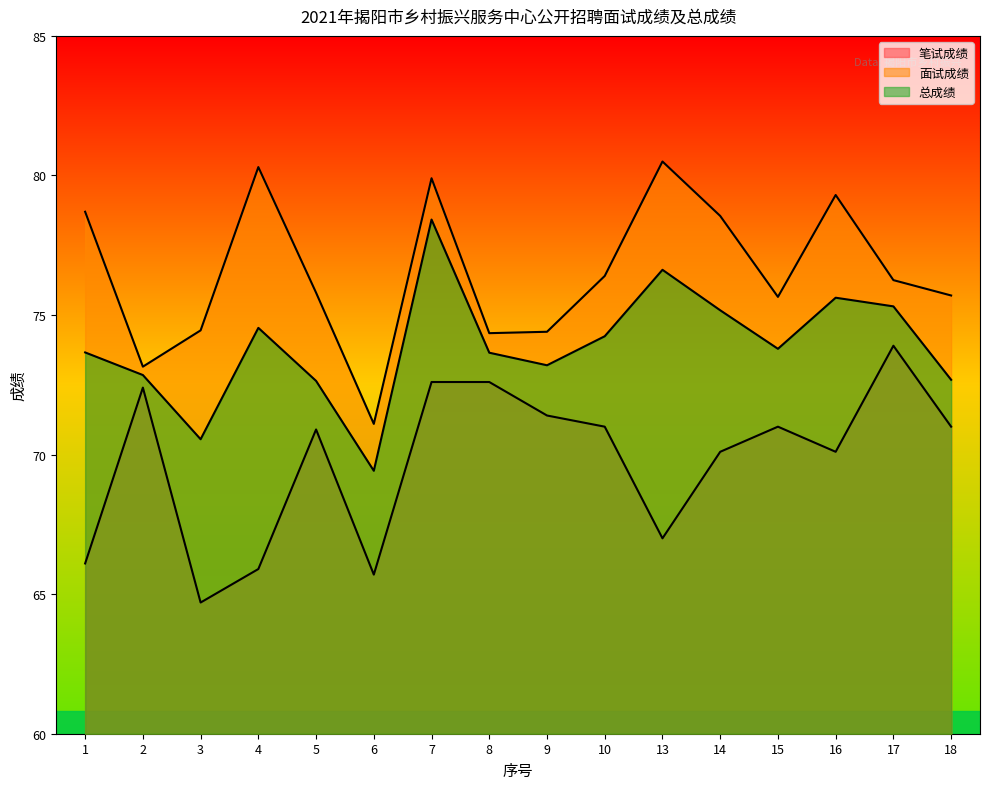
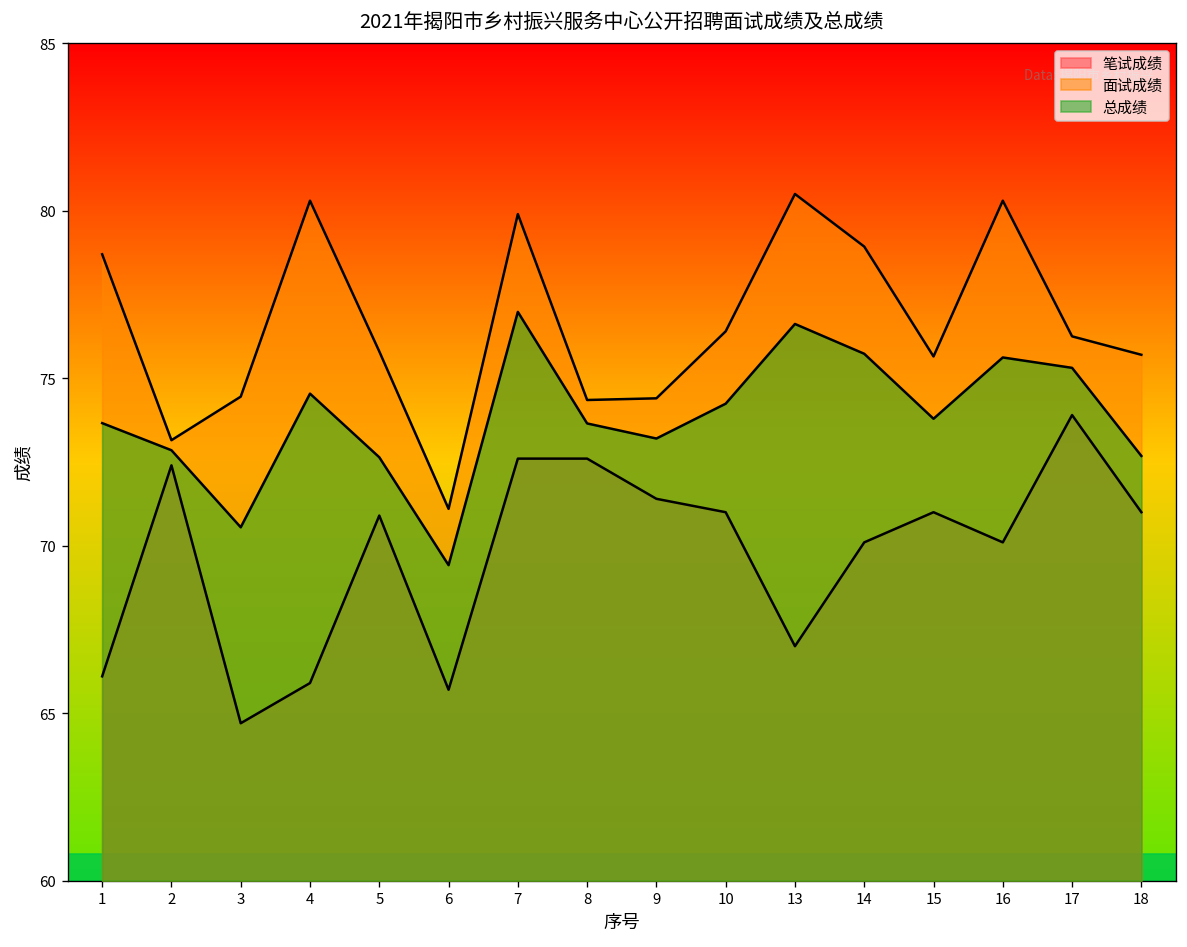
总成绩, 7: 78.4 -> 77.0
面试成绩, 14: 78.6 -> 78.9
总成绩, 14: 75.2 -> 75.7
面试成绩, 16: 79.3 -> 80.3
